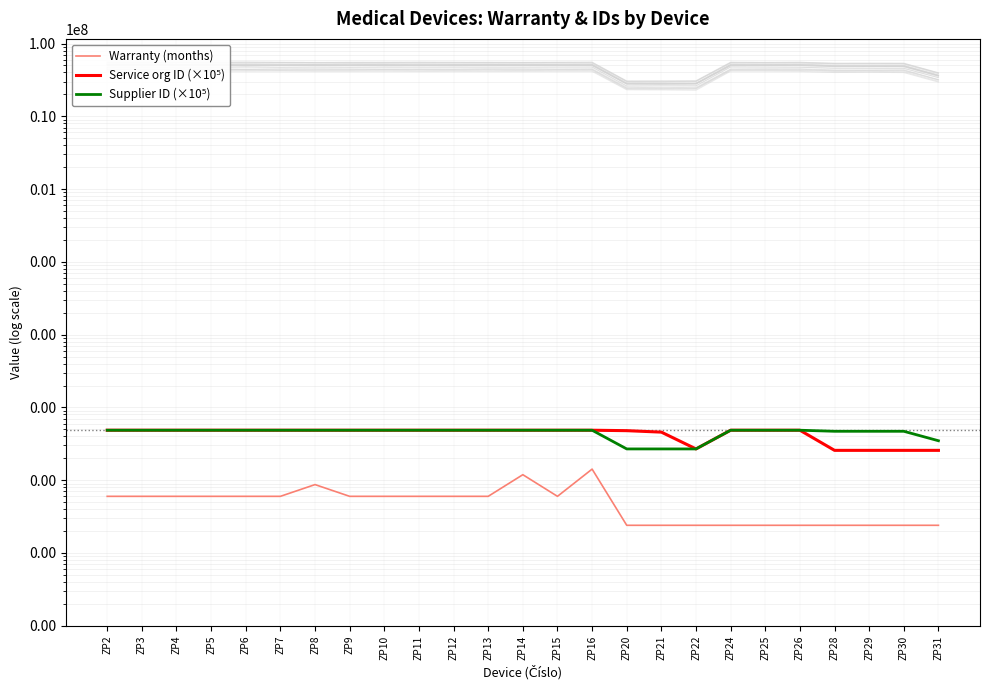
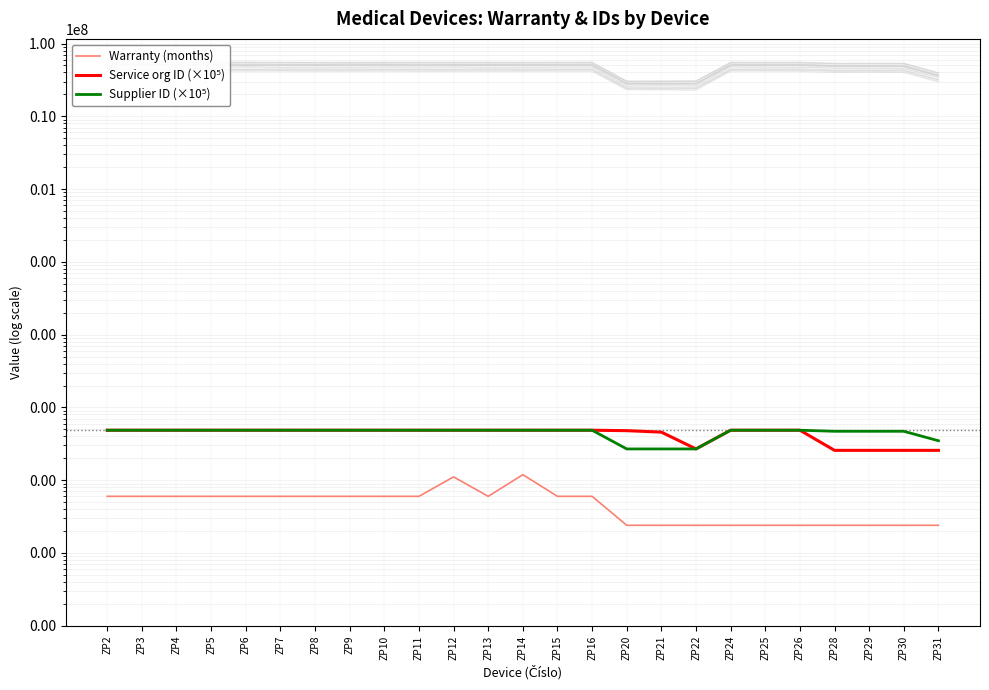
Warranty (months), ZP8: 90 -> 60
Warranty (months), ZP12: 60 -> 110
Warranty (months), ZP16: 140 -> 60
